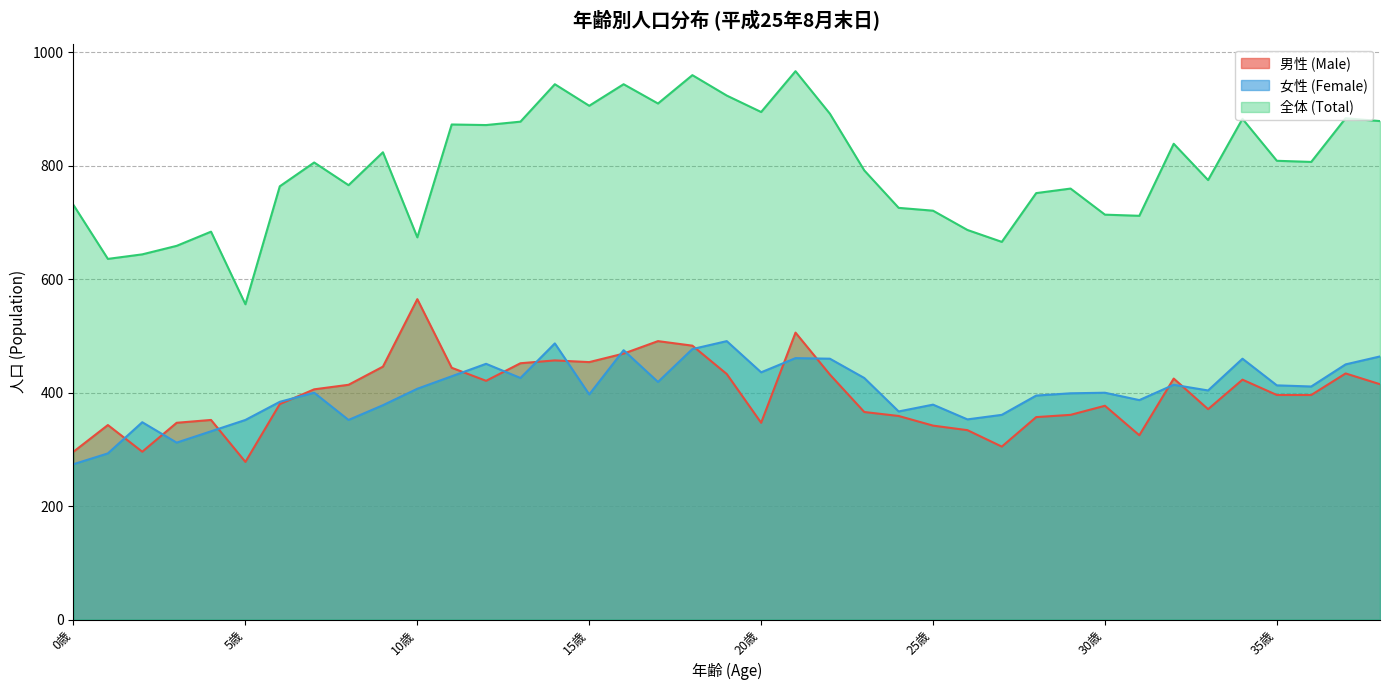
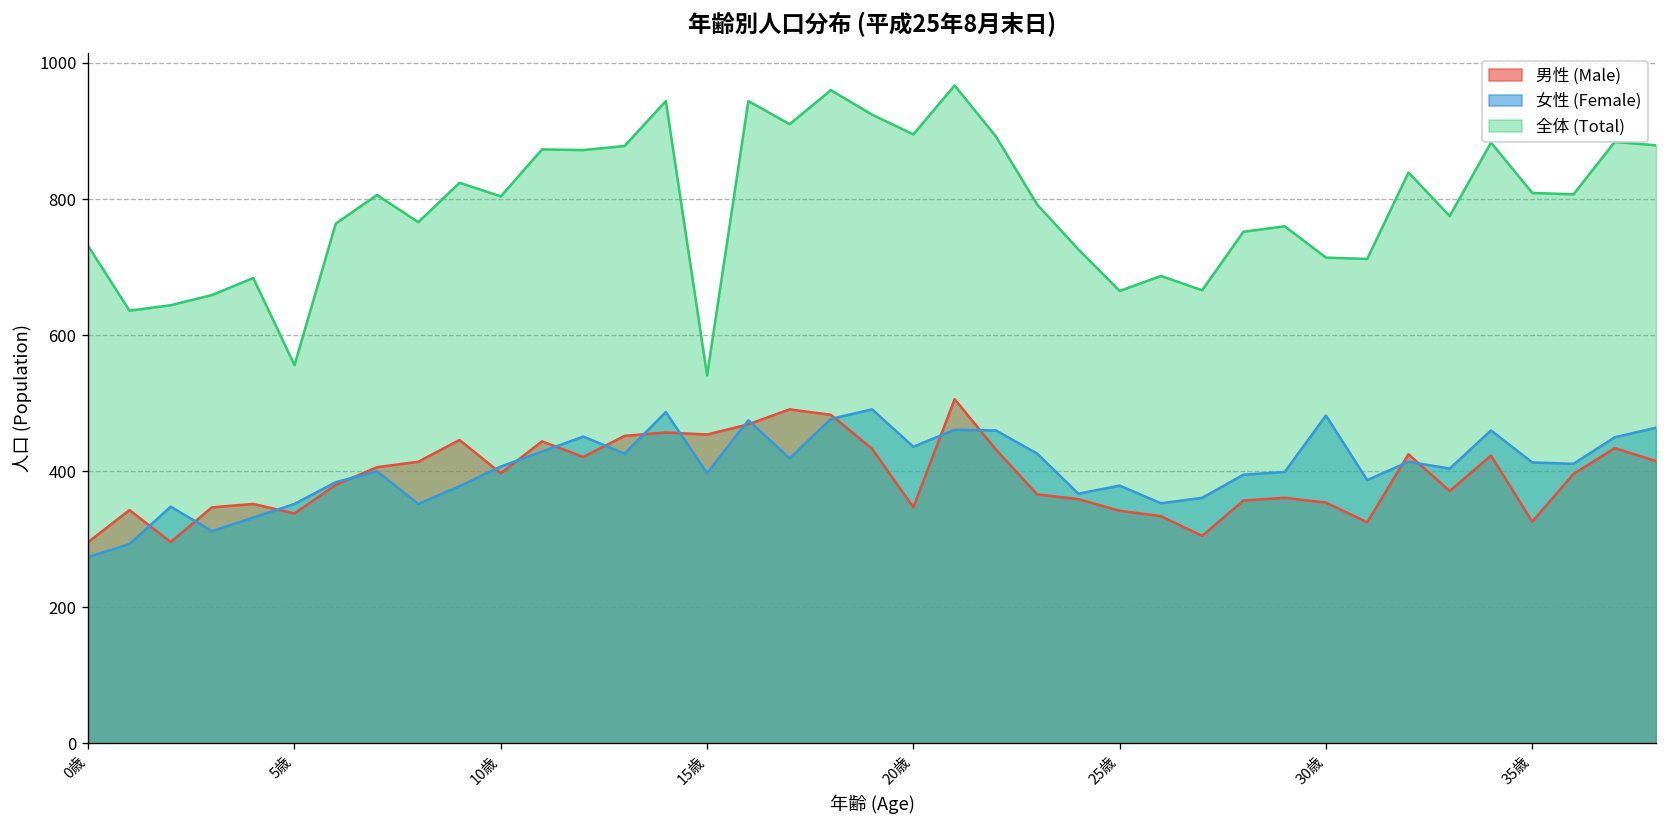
男性 (Male), 5歳: 280 -> 340
男性 (Male), 10歳: 570 -> 400
全体 (Total), 10歳: 670 -> 800
全体 (Total), 15歳: 910 -> 540
全体 (Total), 25歳: 720 -> 670
男性 (Male), 30歳: 380 -> 350
女性 (Female), 30歳: 400 -> 480
男性 (Male), 35歳: 400 -> 330
